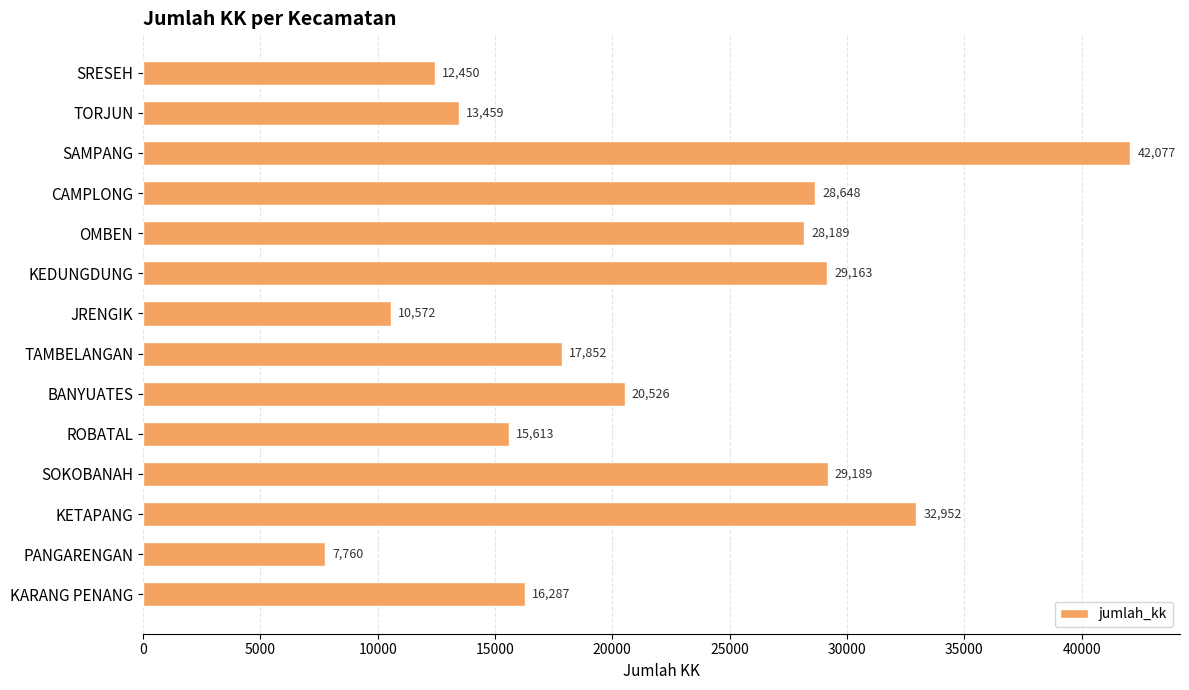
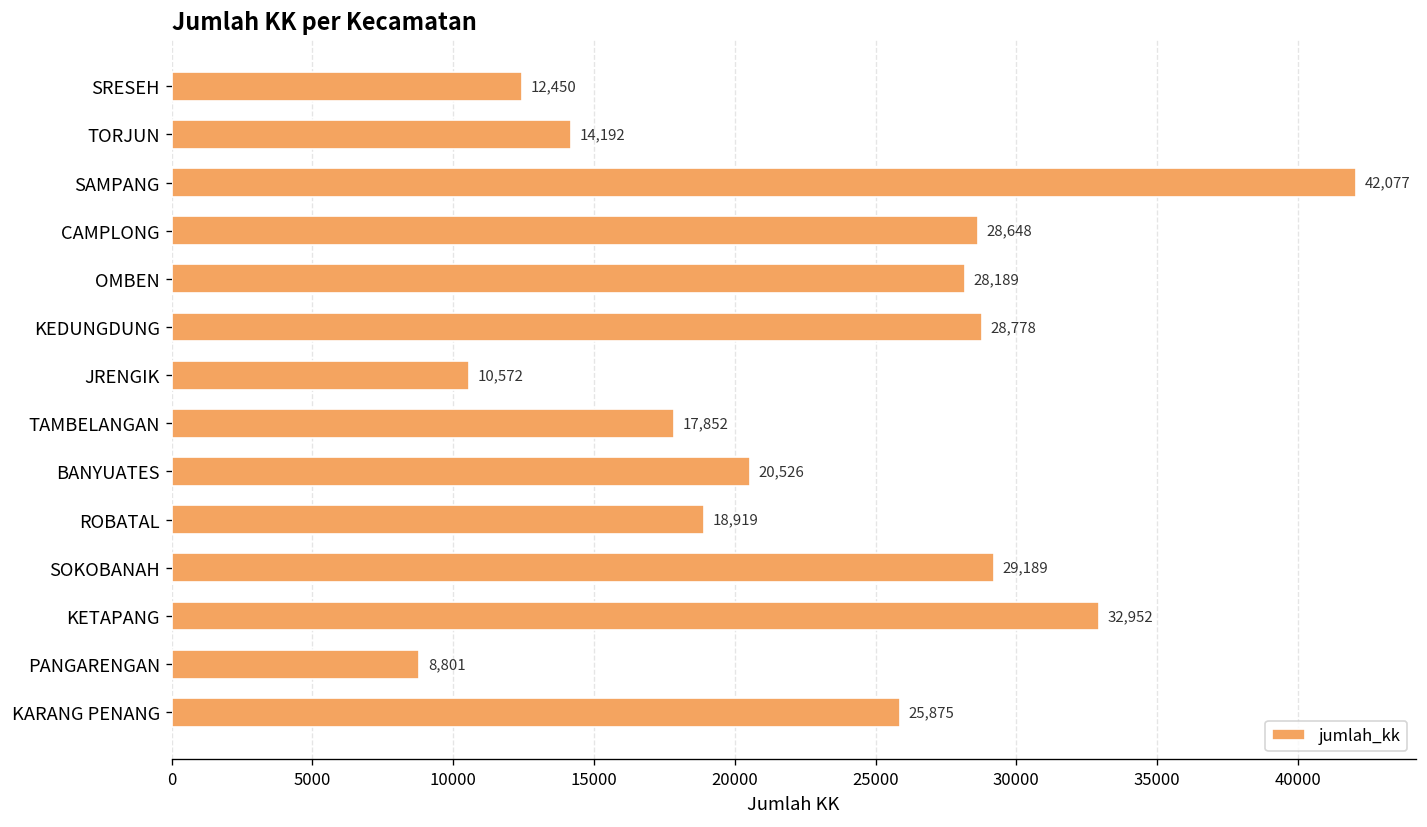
TORJUN: 13,459 -> 14,192
KEDUNGDUNG: 29,163 -> 28,778
ROBATAL: 15,613 -> 18,919
PANGARENGAN: 7,760 -> 8,801
KARANG PENANG: 16,287 -> 25,875
